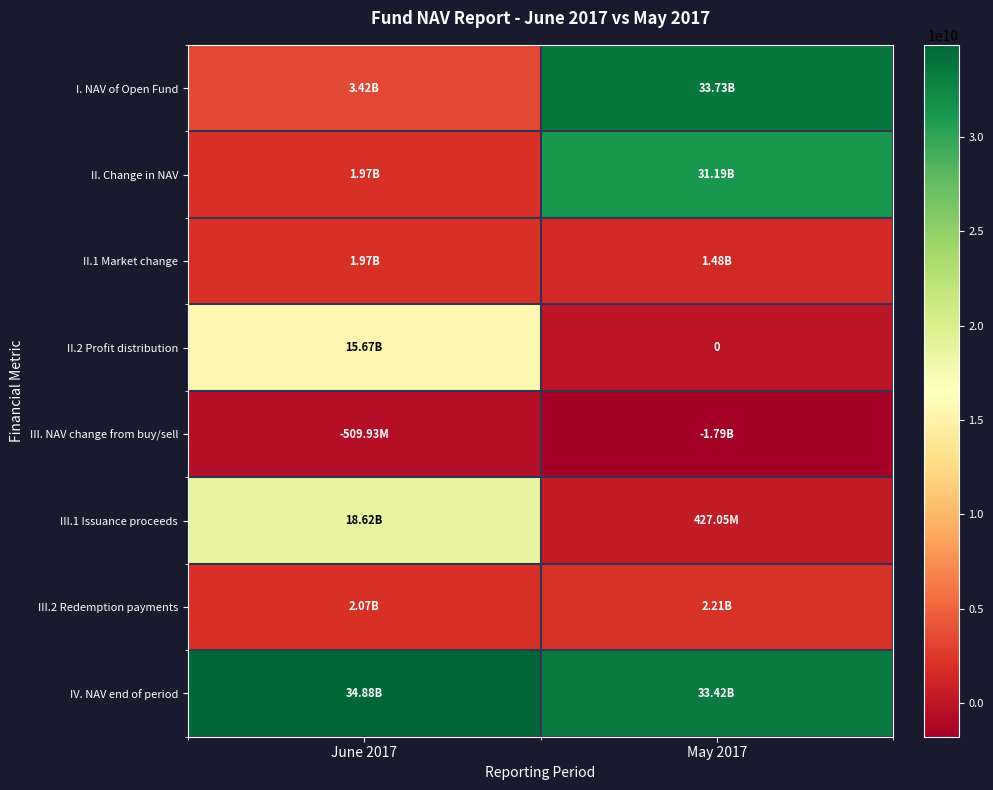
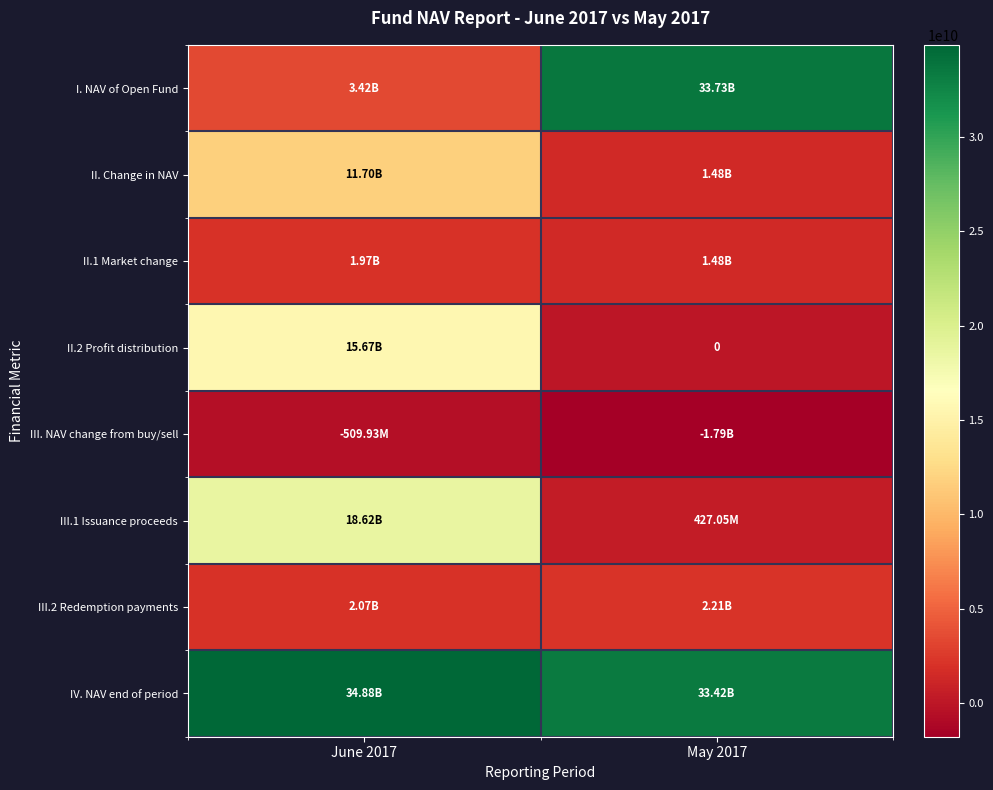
II. Change in NAV, June 2017: 1.97B -> 11.70B
II. Change in NAV, May 2017: 31.19B -> 1.48B
